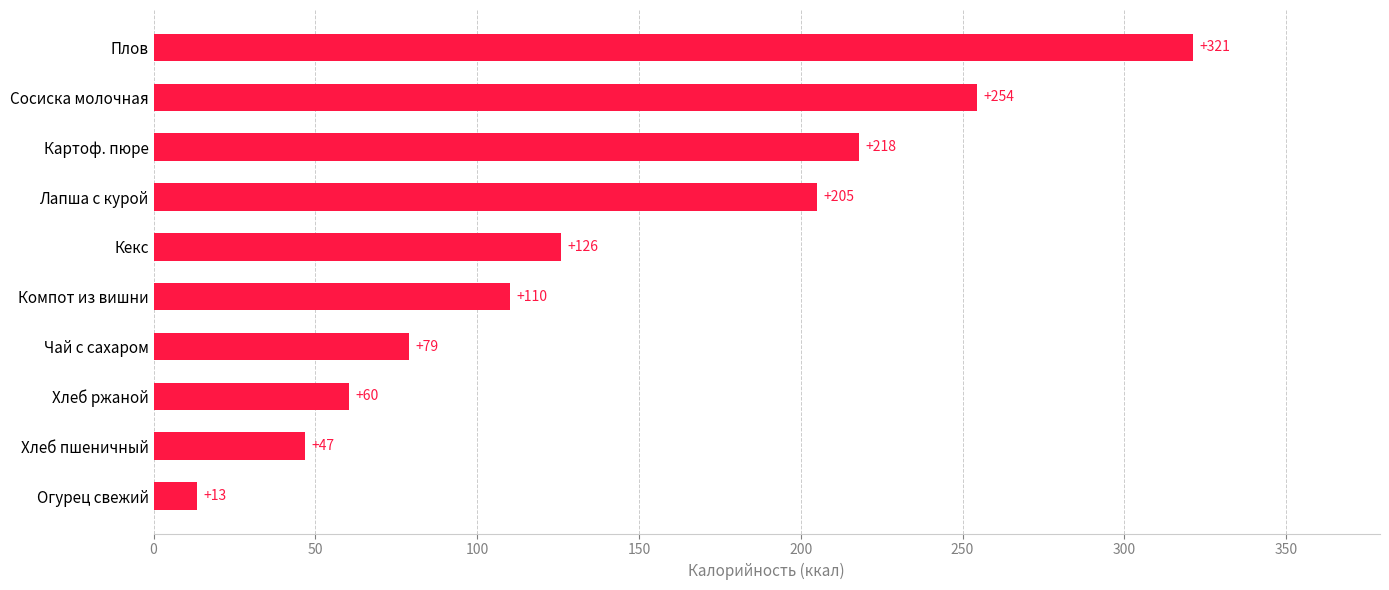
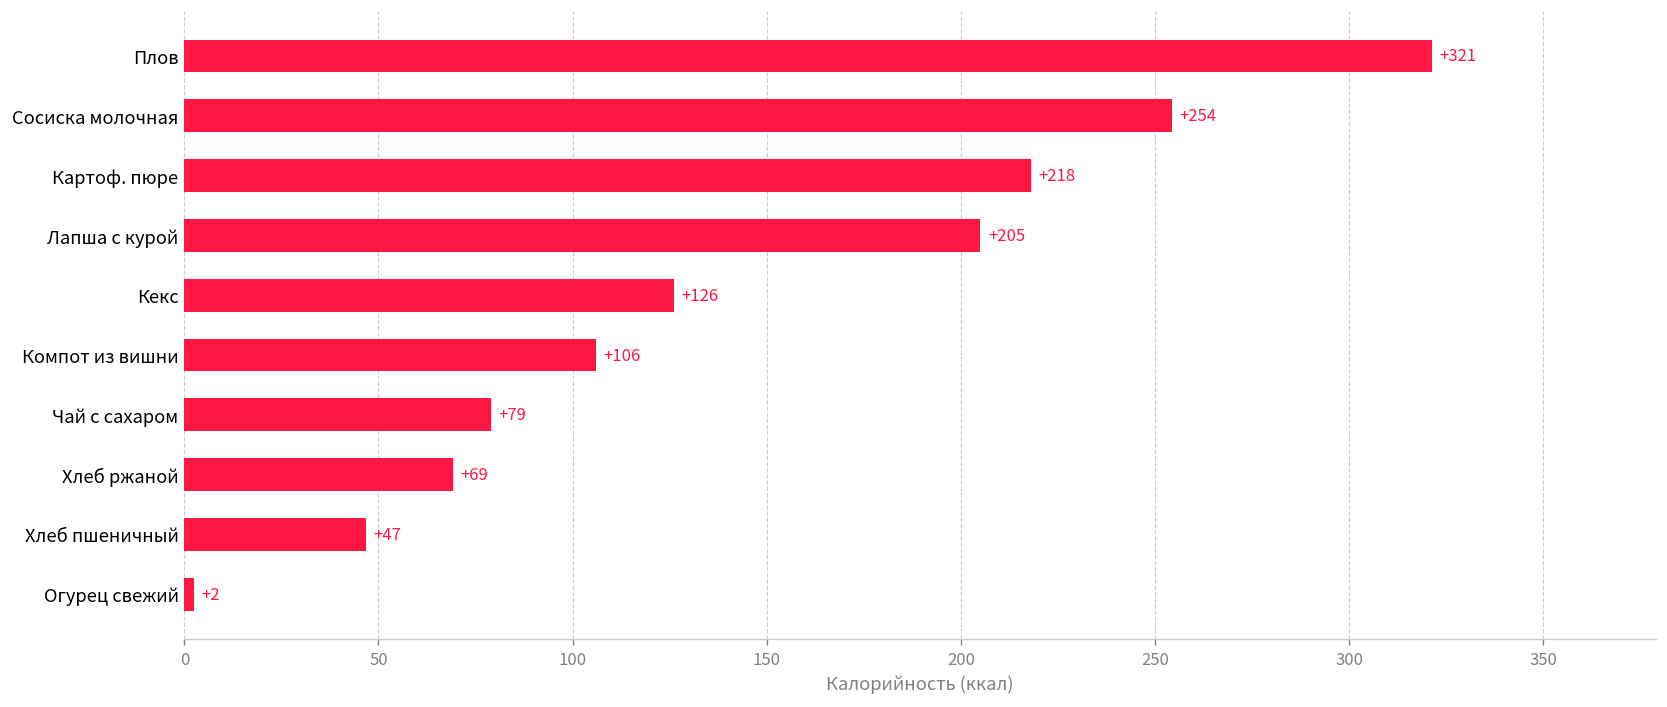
Компот из вишни: +110 -> +106
Хлеб ржаной: +60 -> +69
Огурец свежий: +13 -> +2
